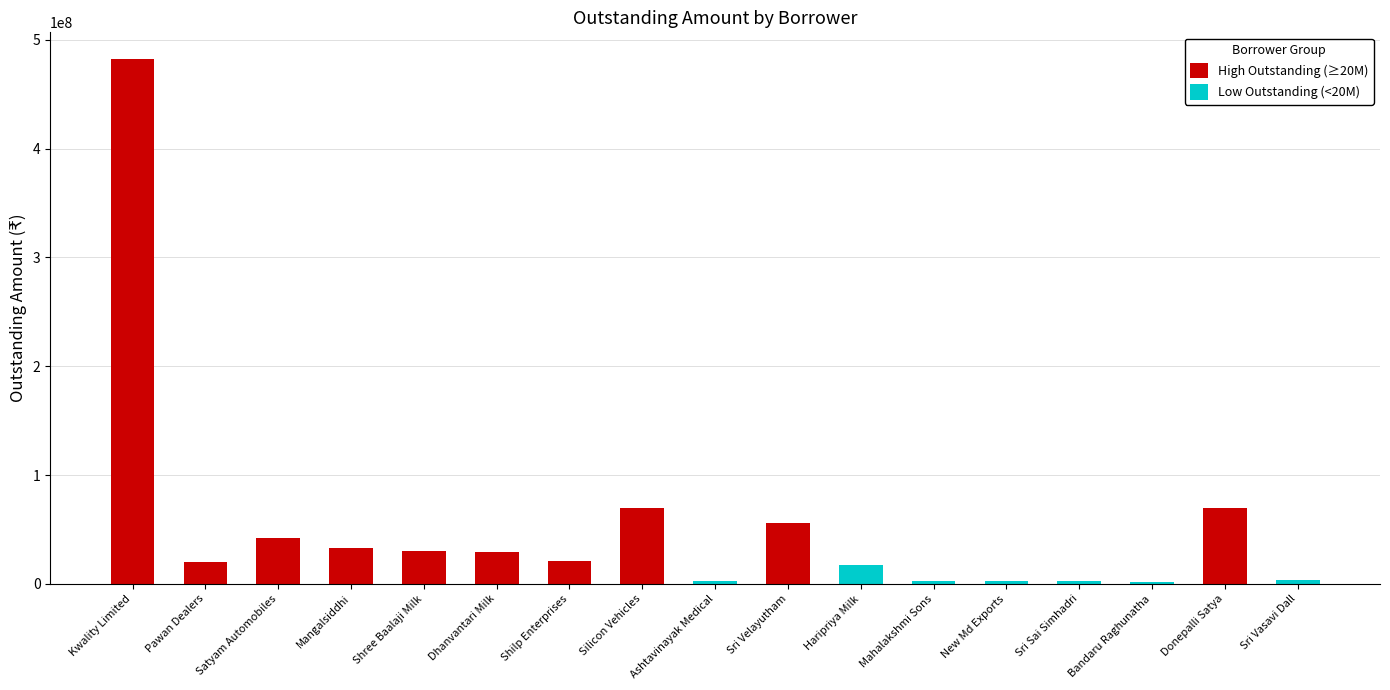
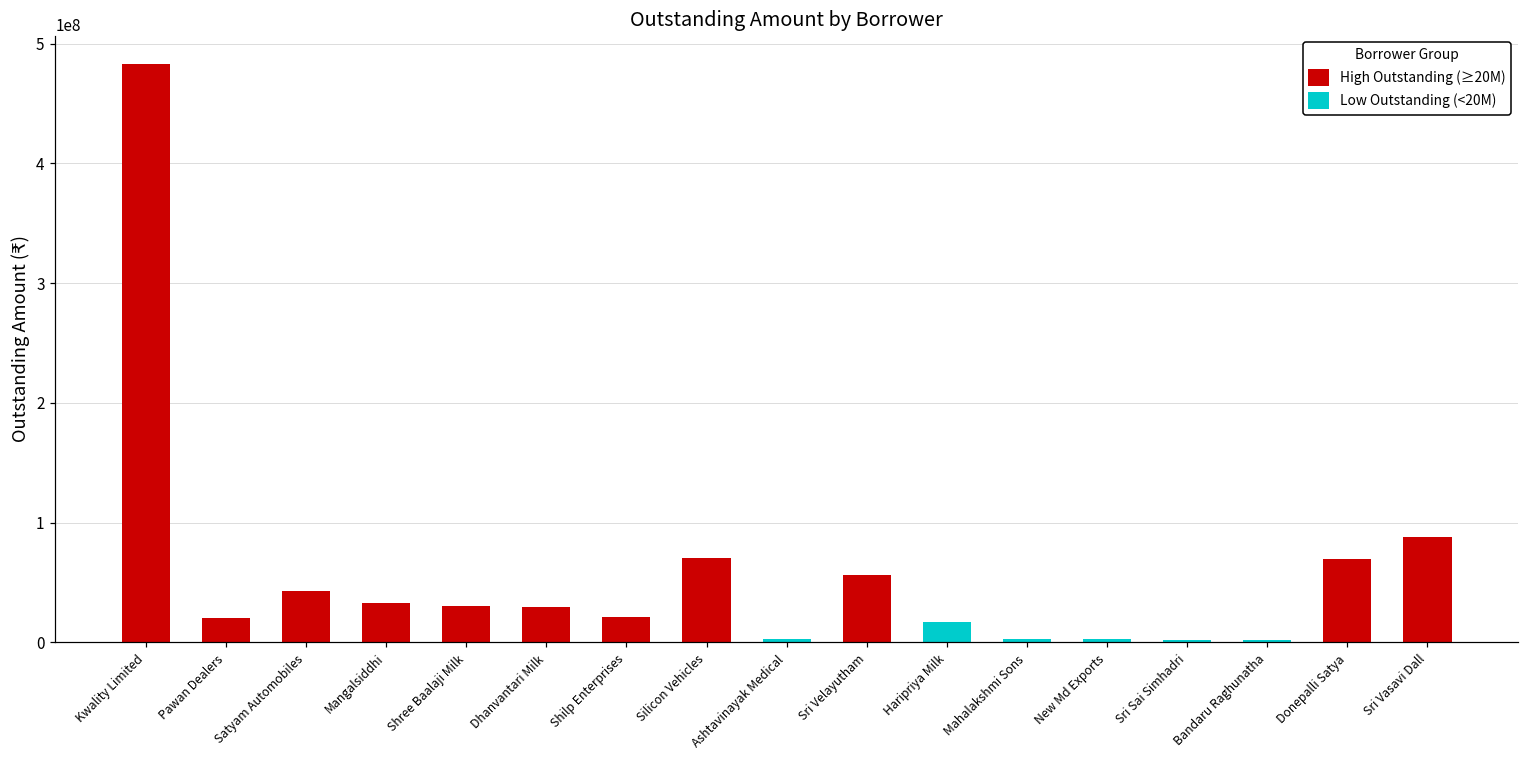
Sri Vasavi Dall: 4000000 -> 88000000
